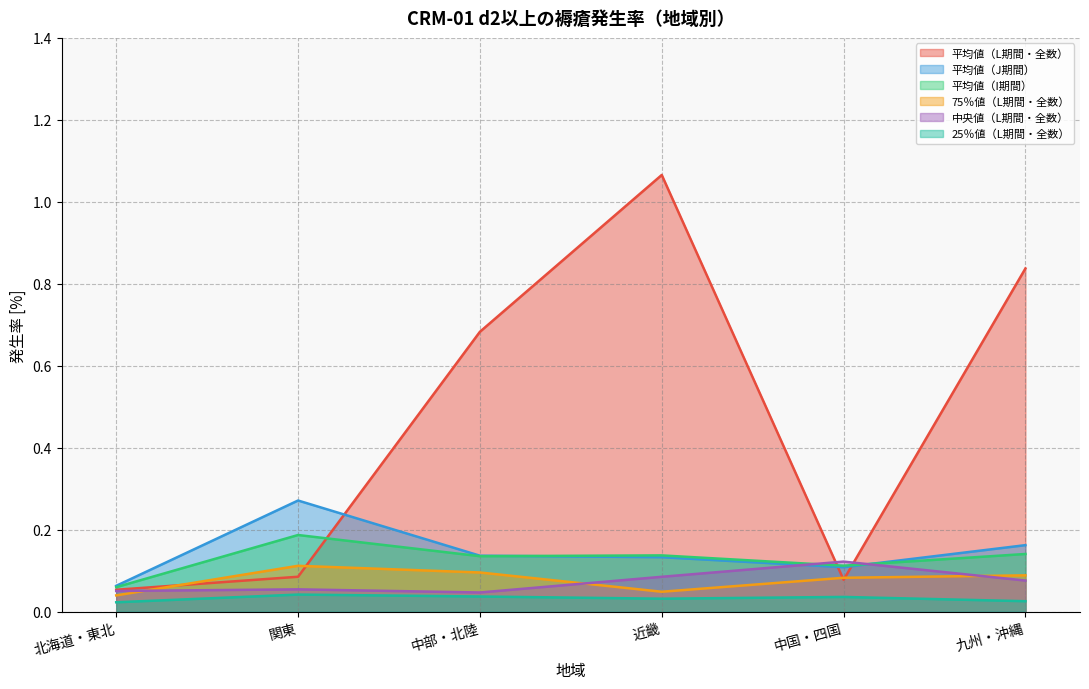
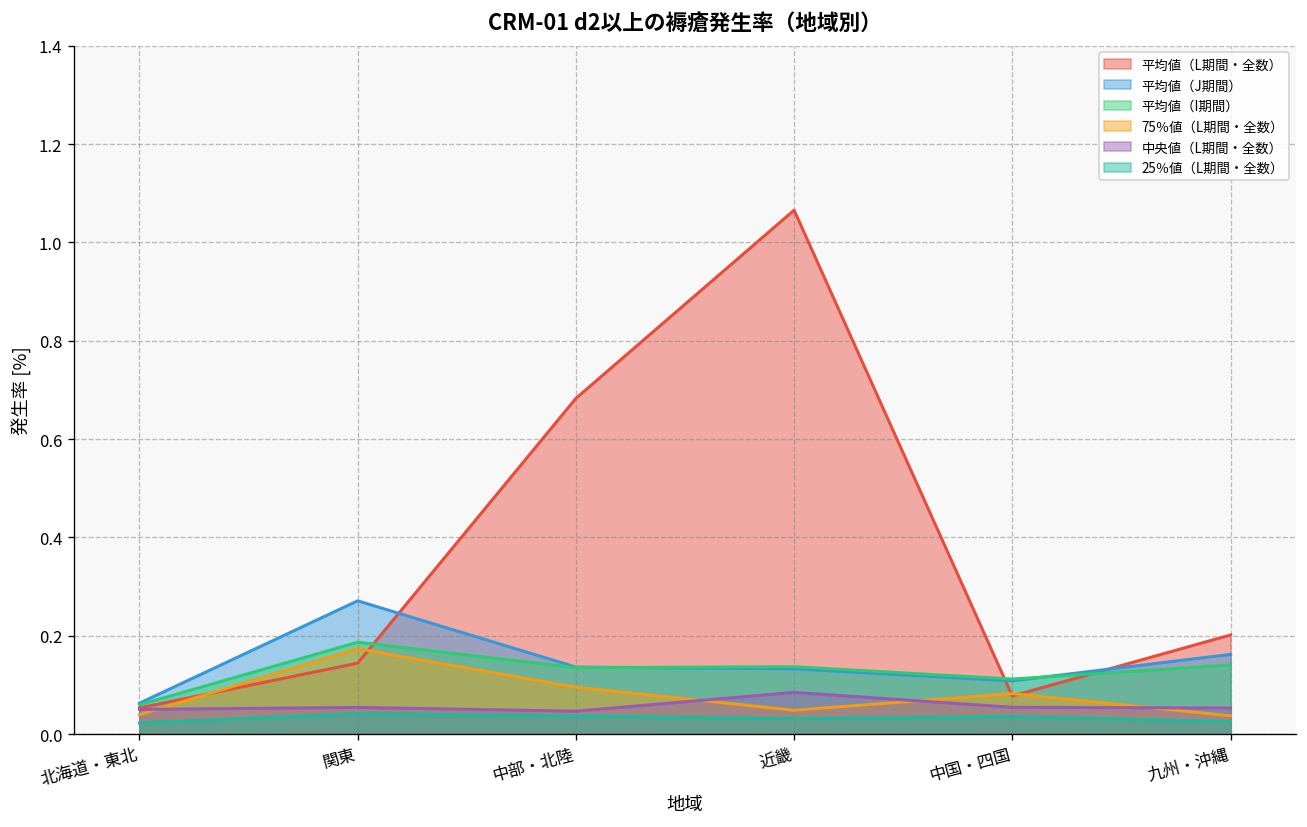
平均値（L期間・全数）, 関東: 0.09 -> 0.14
75％値（L期間・全数）, 関東: 0.11 -> 0.17
中央値（L期間・全数）, 中国・四国: 0.12 -> 0.05
平均値（L期間・全数）, 九州・沖縄: 0.84 -> 0.20
75％値（L期間・全数）, 九州・沖縄: 0.09 -> 0.04
中央値（L期間・全数）, 九州・沖縄: 0.08 -> 0.05
